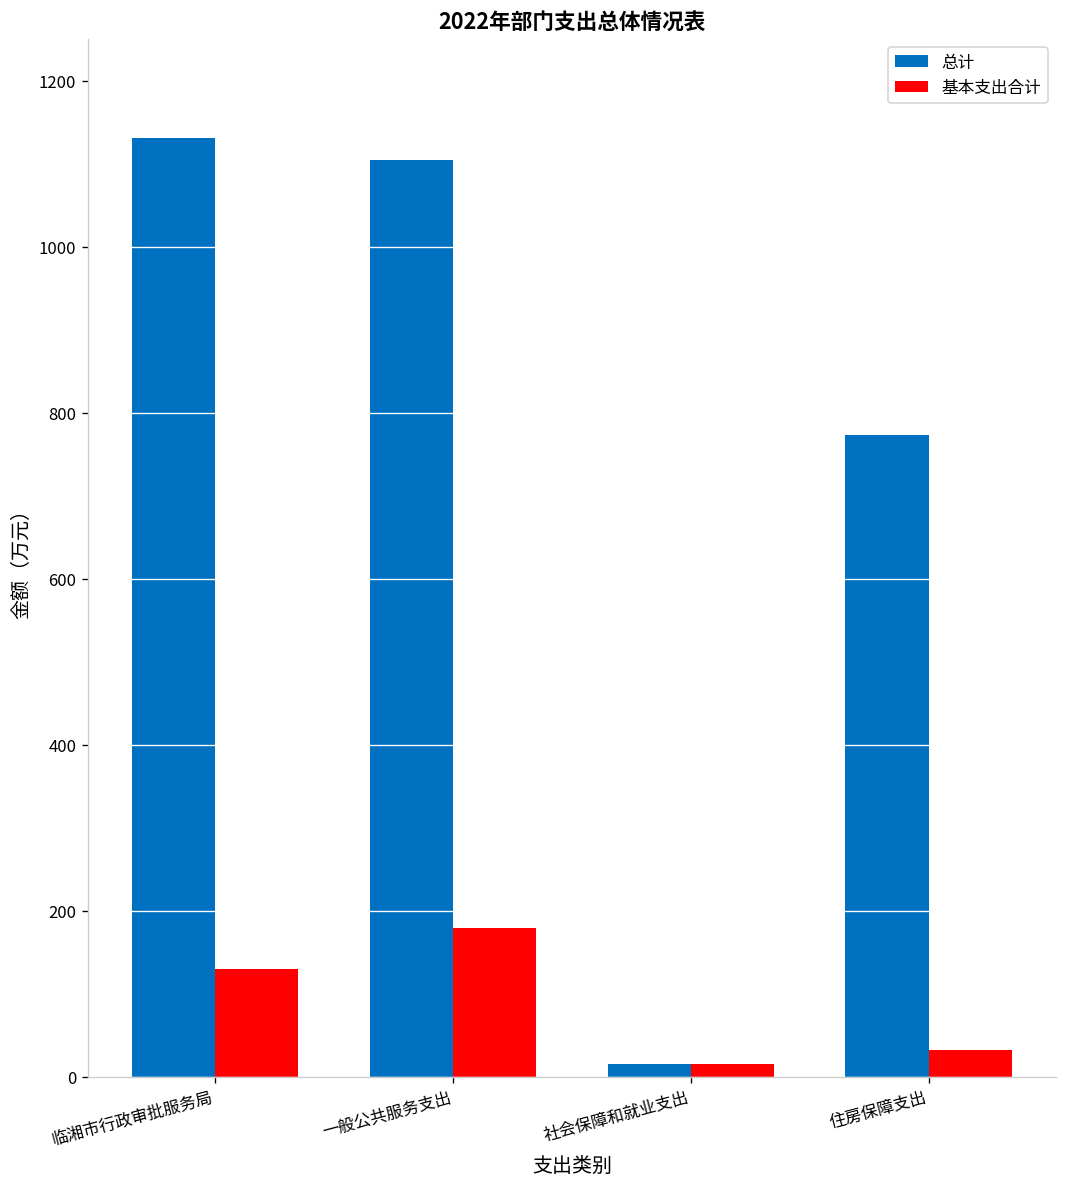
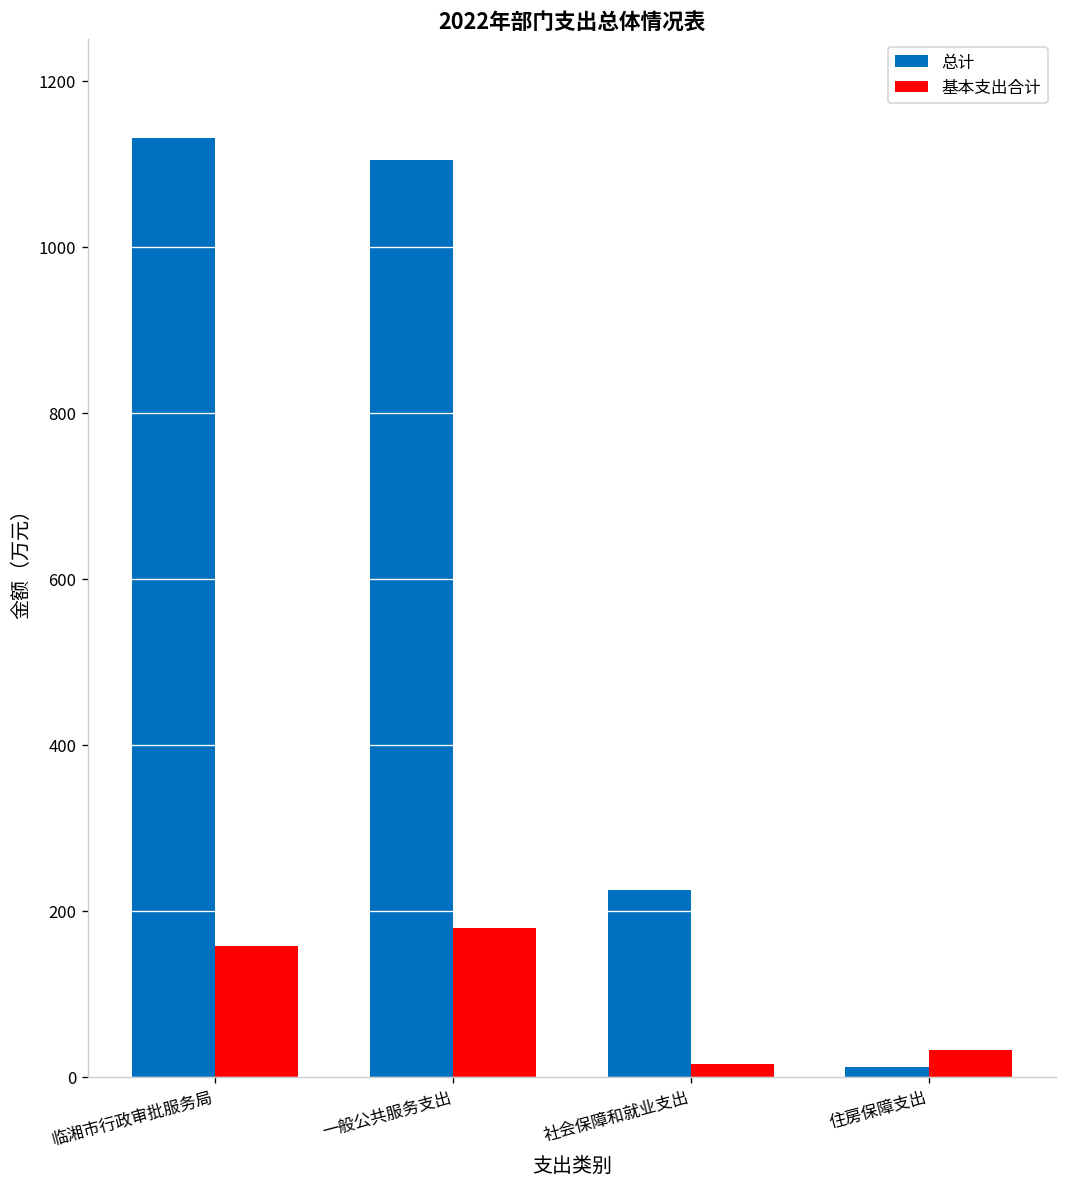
基本支出合计, 临湘市行政审批服务局: 130 -> 160
总计, 社会保障和就业支出: 20 -> 230
总计, 住房保障支出: 770 -> 10
